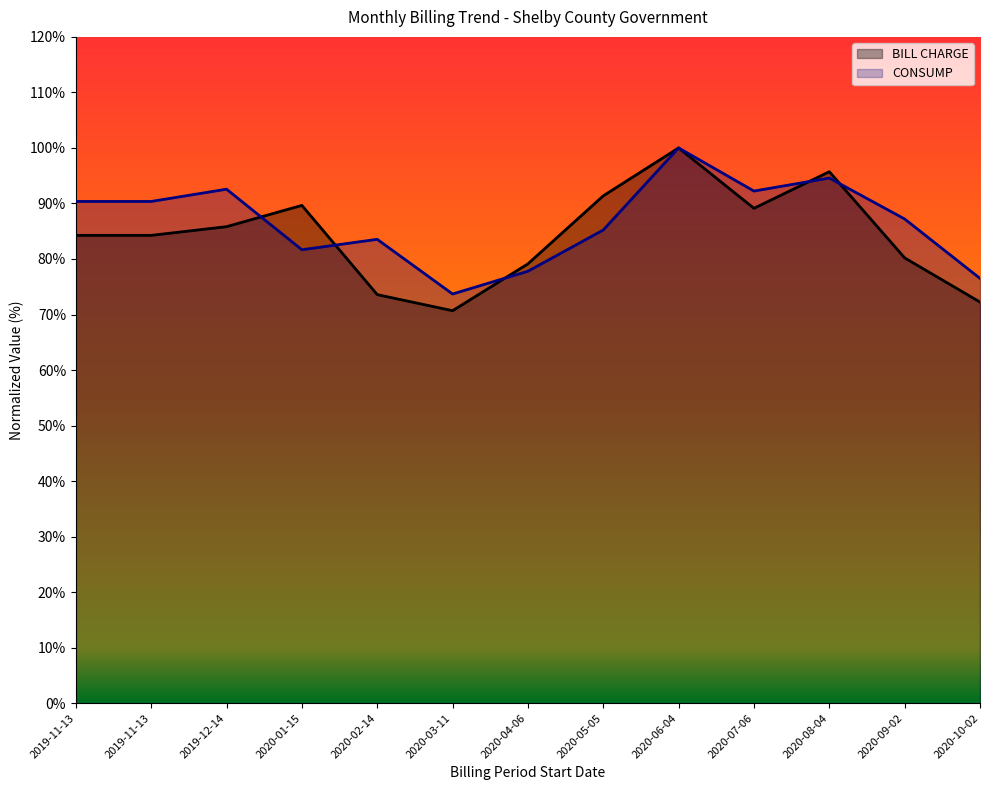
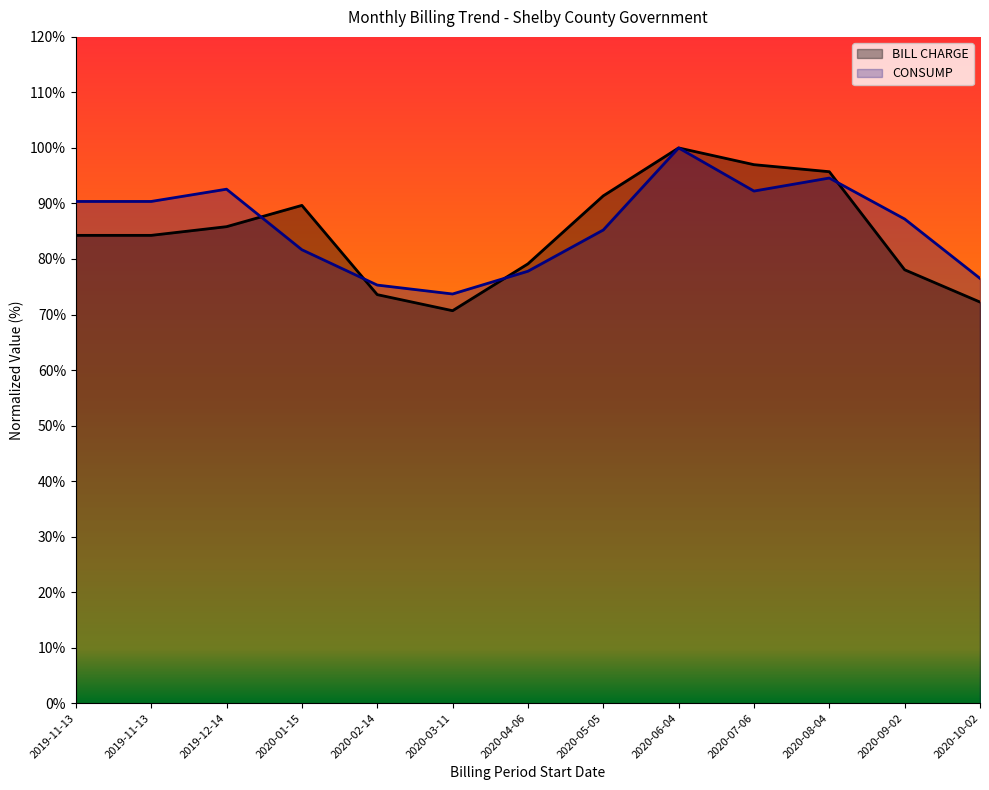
CONSUMP, 2020-02-14: 84% -> 75%
BILL CHARGE, 2020-07-06: 89% -> 97%
BILL CHARGE, 2020-09-02: 80% -> 78%
